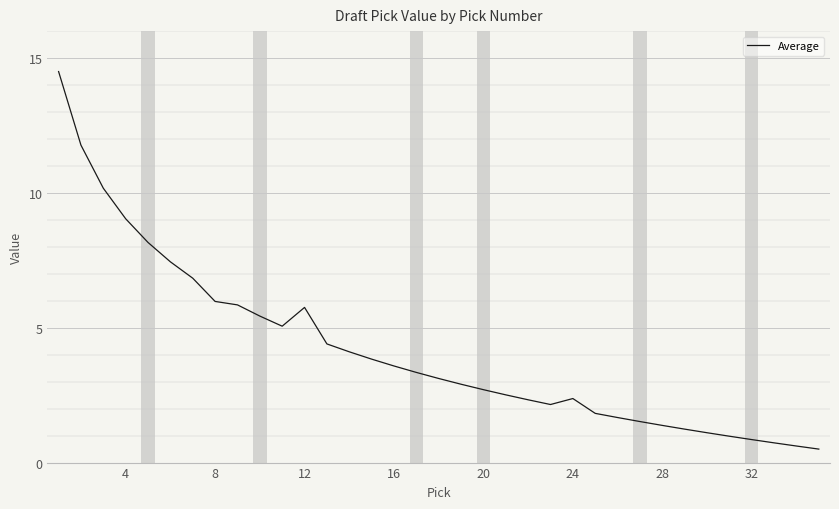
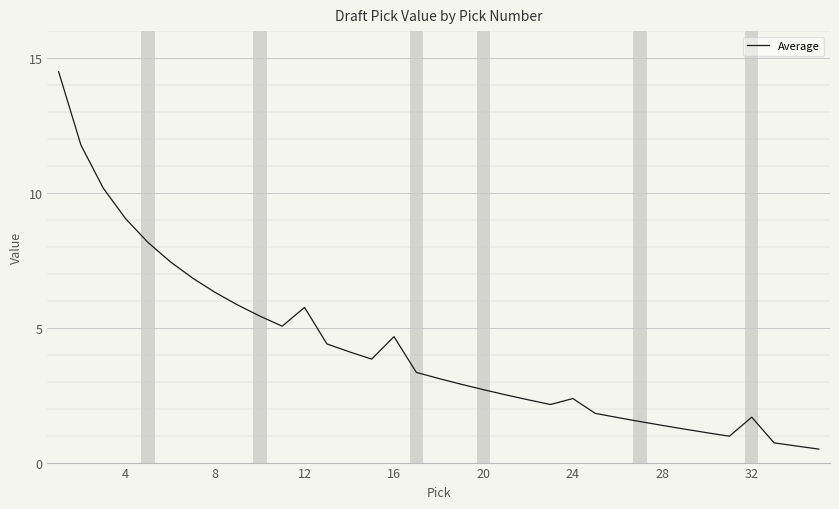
8: 6.0 -> 6.3
16: 3.6 -> 4.7
32: 0.9 -> 1.7
